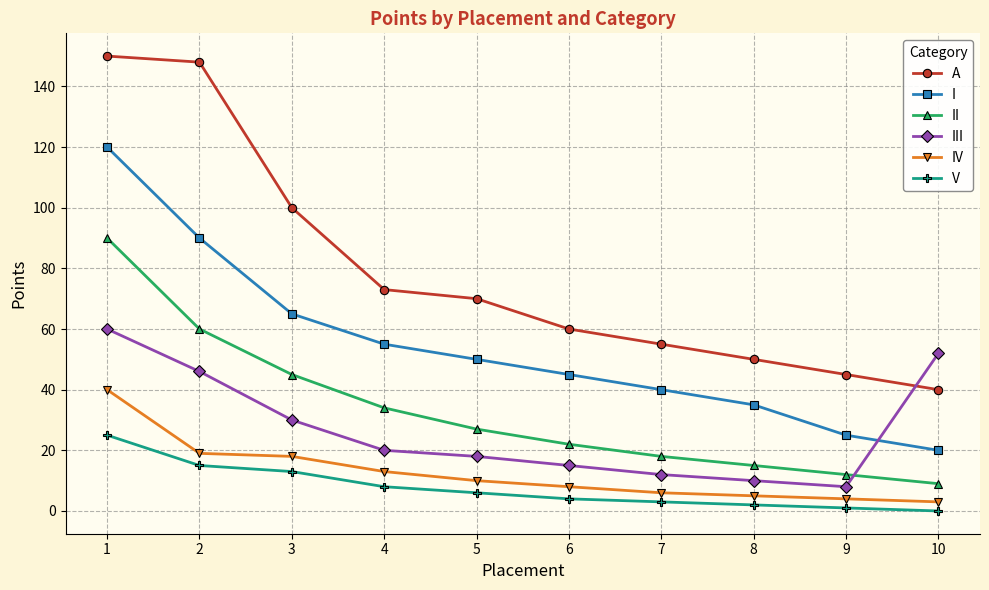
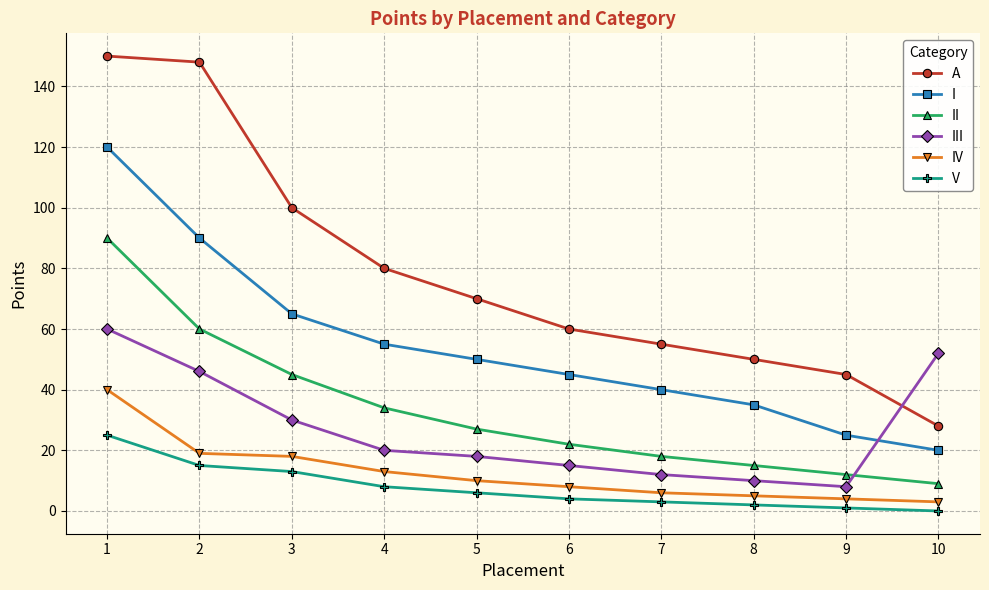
A, 4: 73 -> 80
A, 10: 40 -> 28
